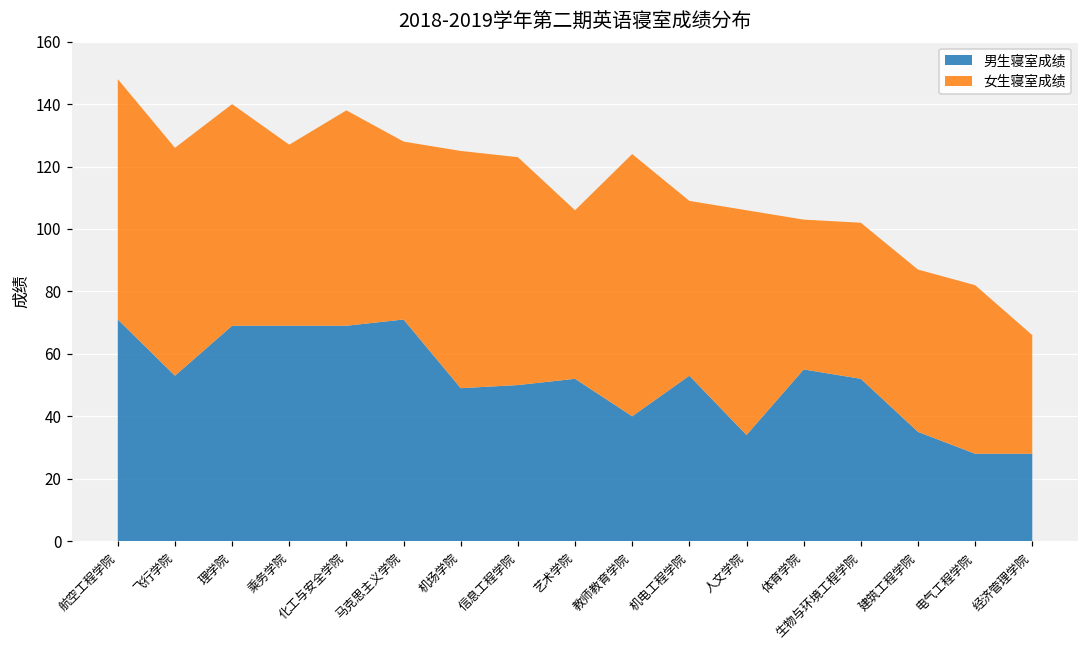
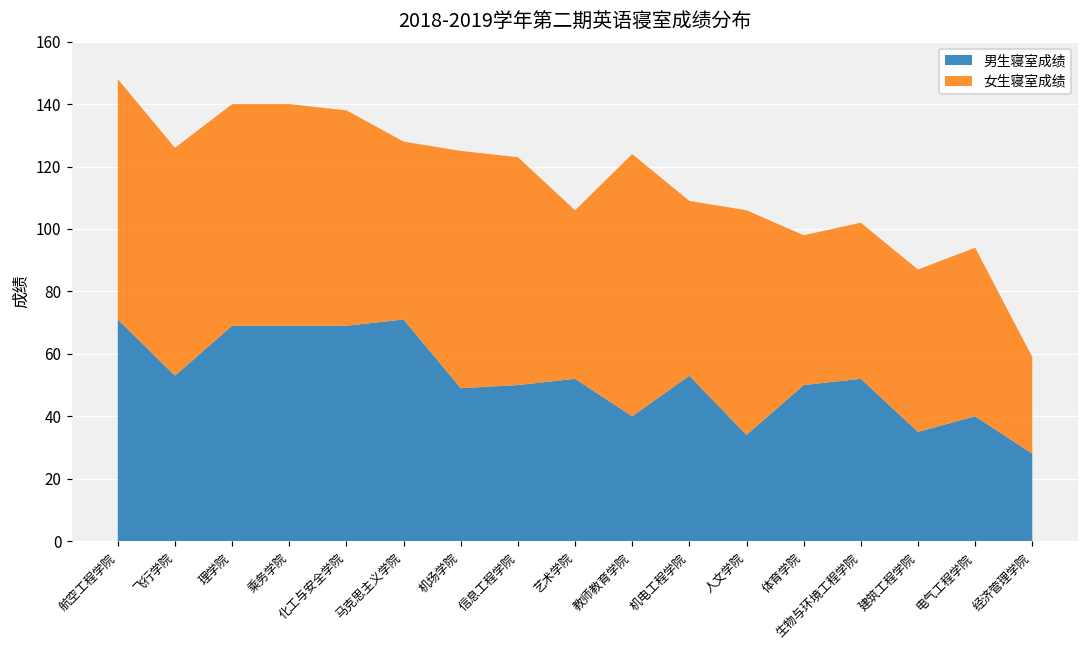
女生寝室成绩, 乘务学院: 58 -> 71
男生寝室成绩, 体育学院: 55 -> 50
男生寝室成绩, 电气工程学院: 28 -> 40
女生寝室成绩, 经济管理学院: 38 -> 31
